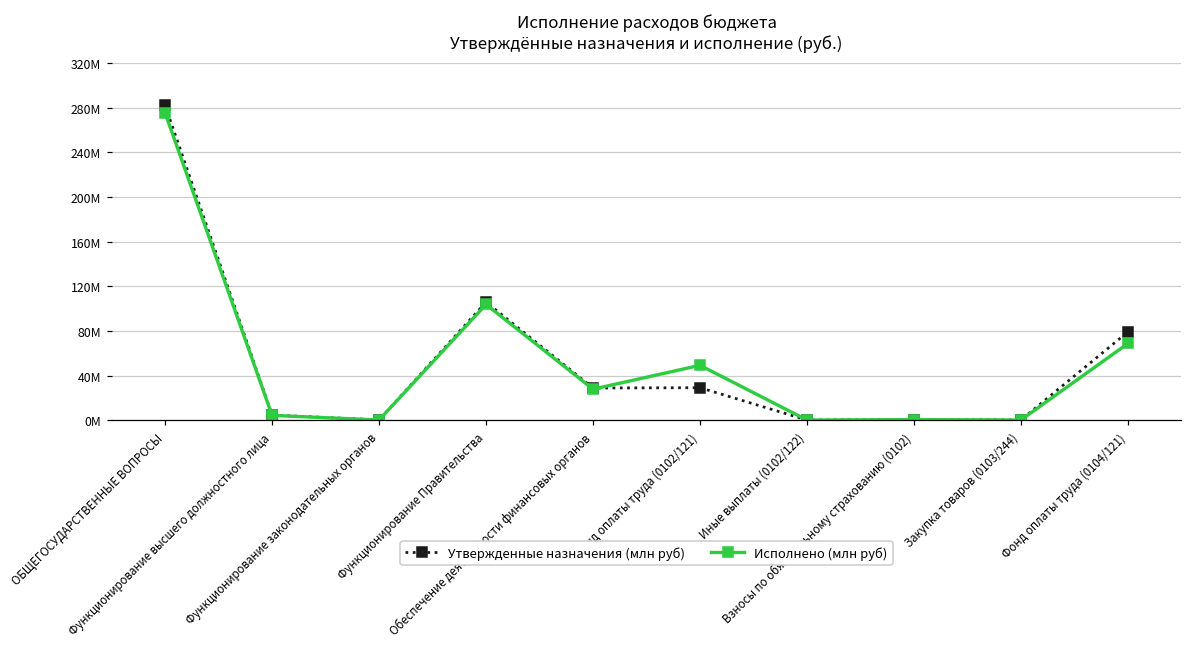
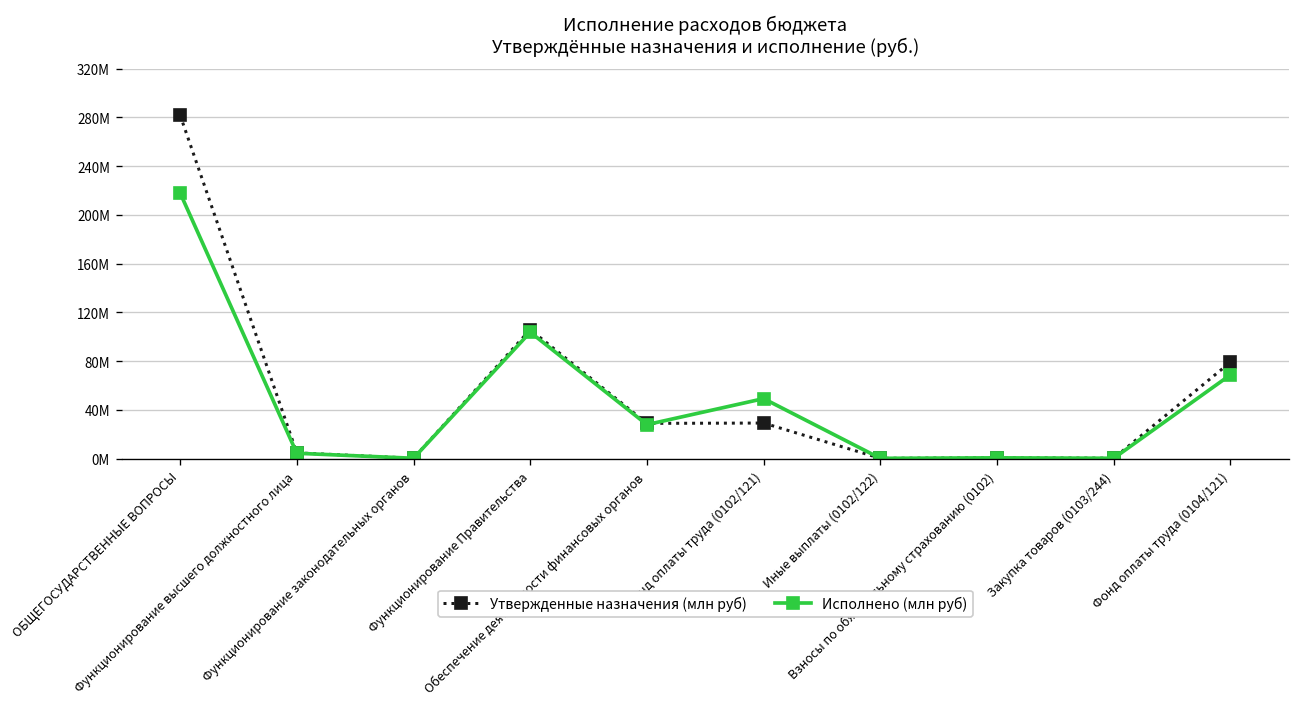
Исполнено (млн руб), ОБЩЕГОСУДАРСТВЕННЫЕ ВОПРОСЫ: 275000000 -> 218000000
